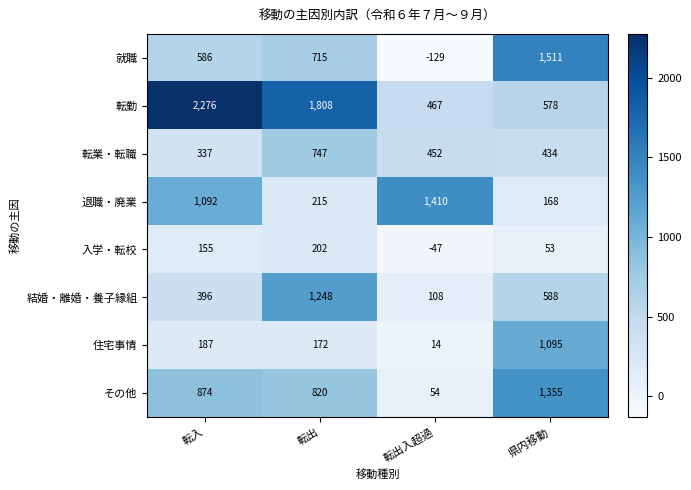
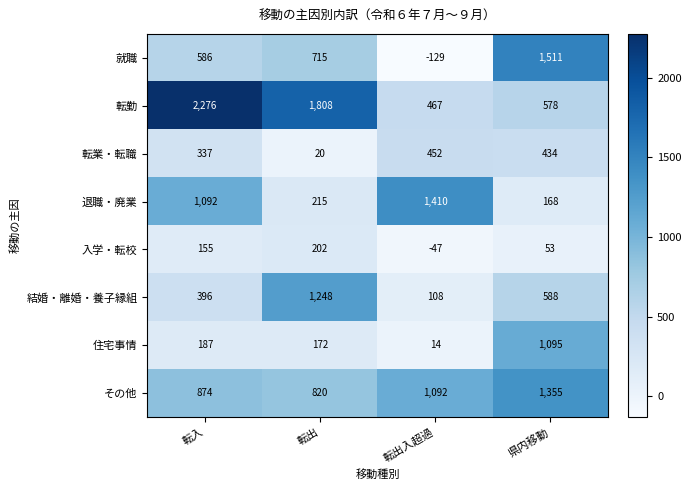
転業・転職, 転出: 747 -> 20
その他, 転出入超過: 54 -> 1,092
